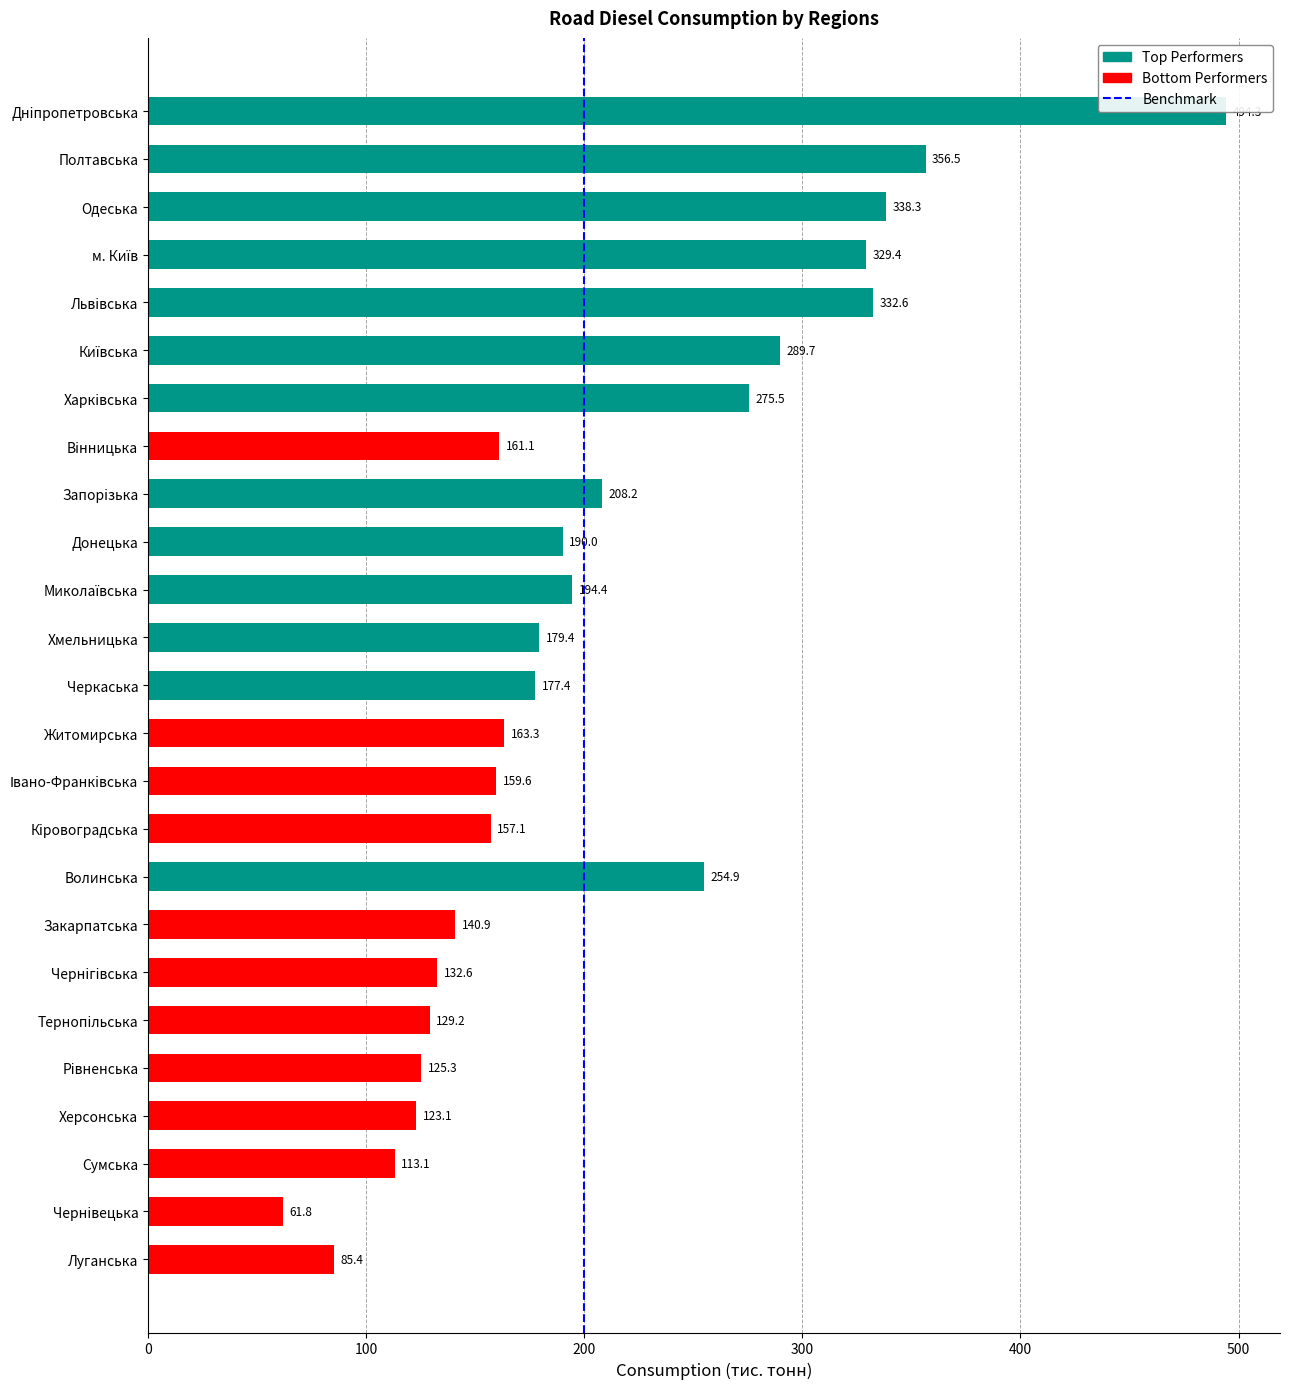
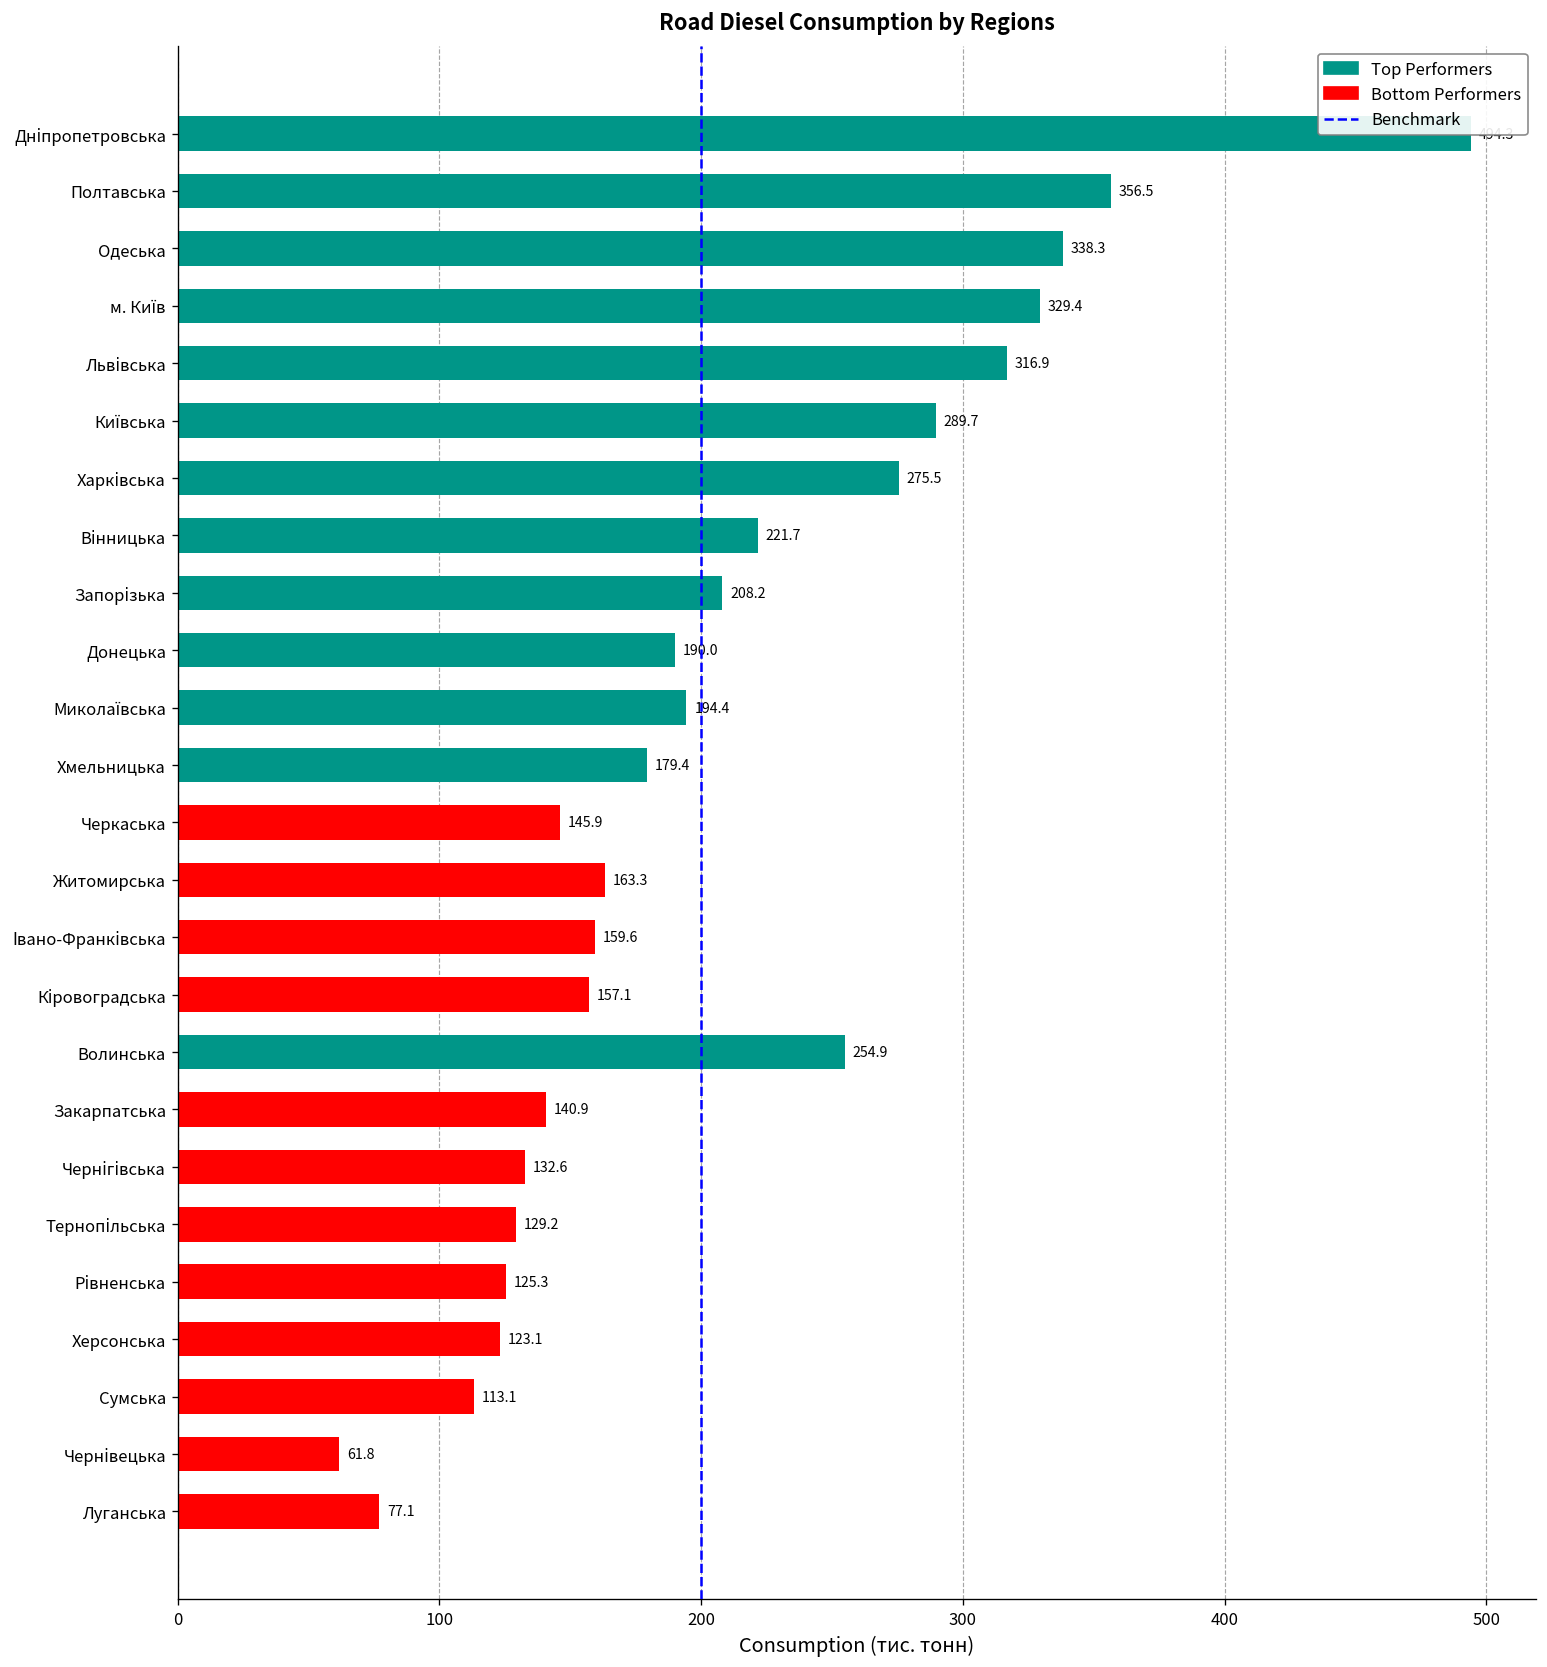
Львівська: 332.6 -> 316.9
Вінницька: 161.1 -> 221.7
Черкаська: 177.4 -> 145.9
Луганська: 85.4 -> 77.1
